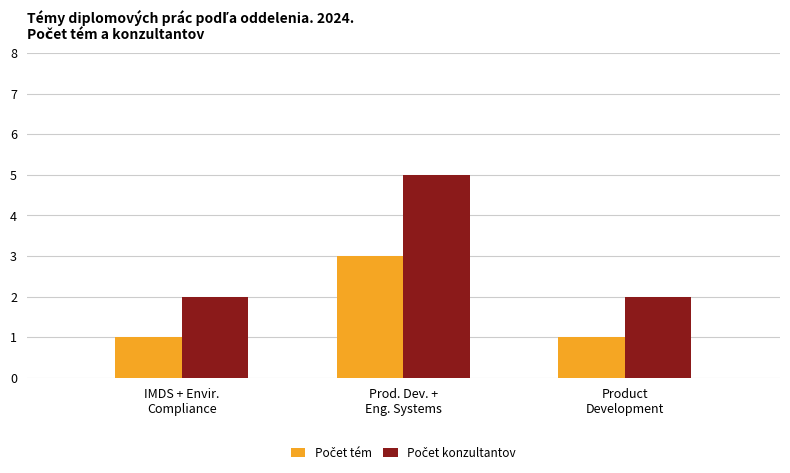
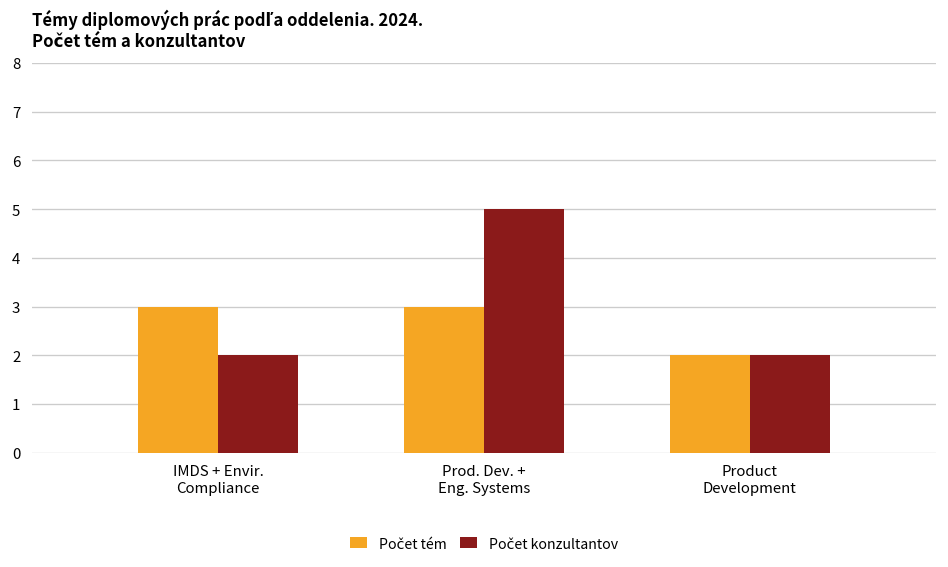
Počet tém, IMDS + Envir. Compliance: 1 -> 3
Počet tém, Product Development: 1 -> 2
